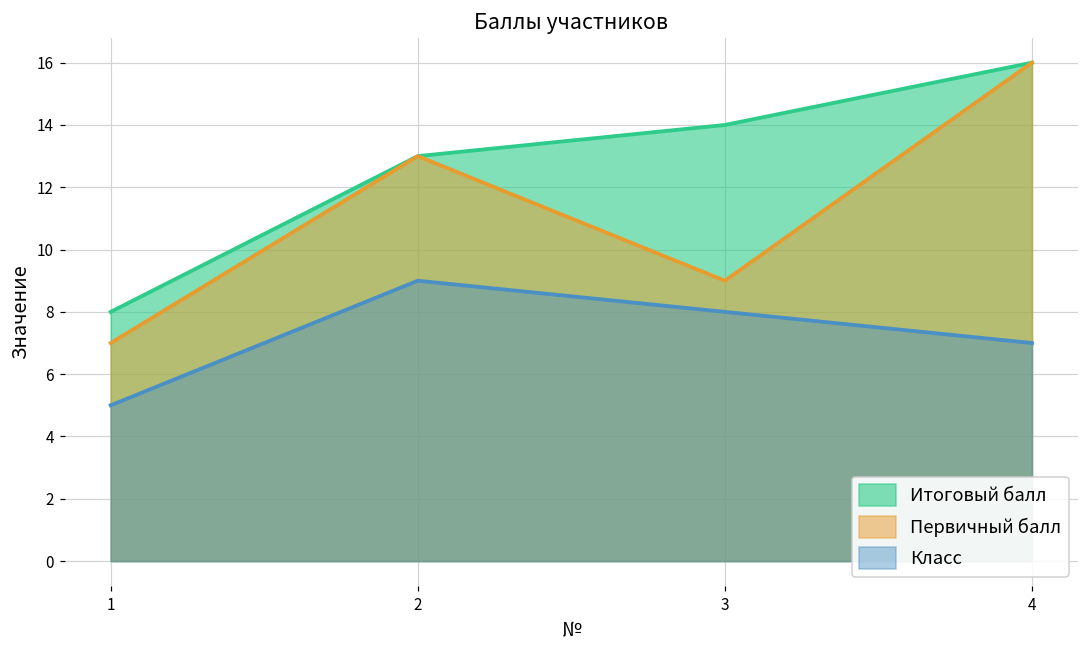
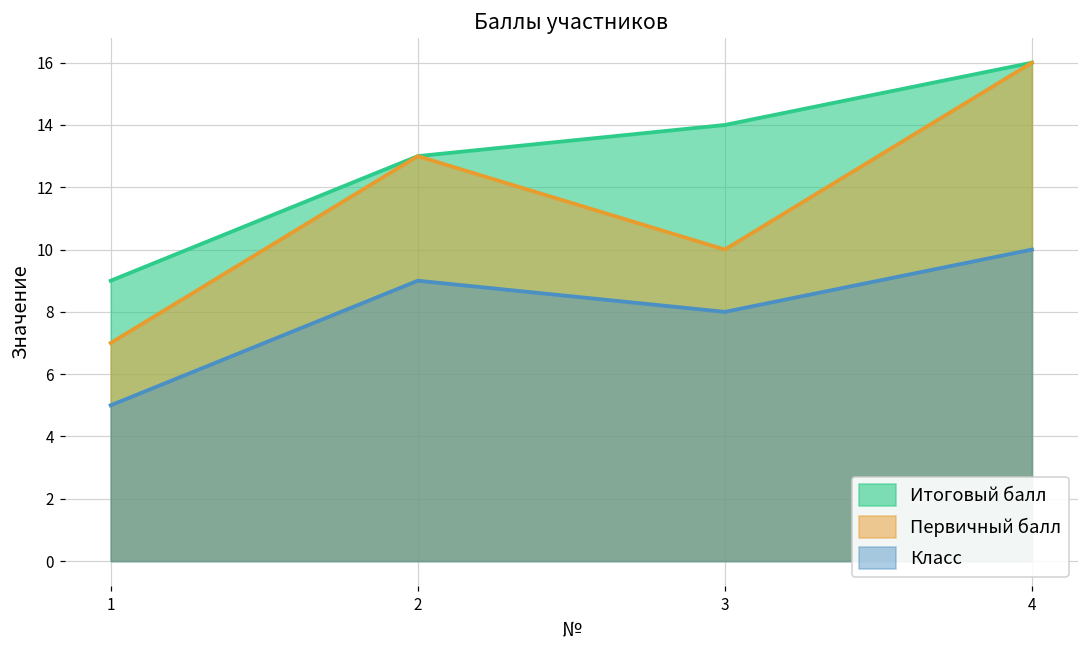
Итоговый балл, 1: 8 -> 9
Первичный балл, 3: 9 -> 10
Класс, 4: 7 -> 10
